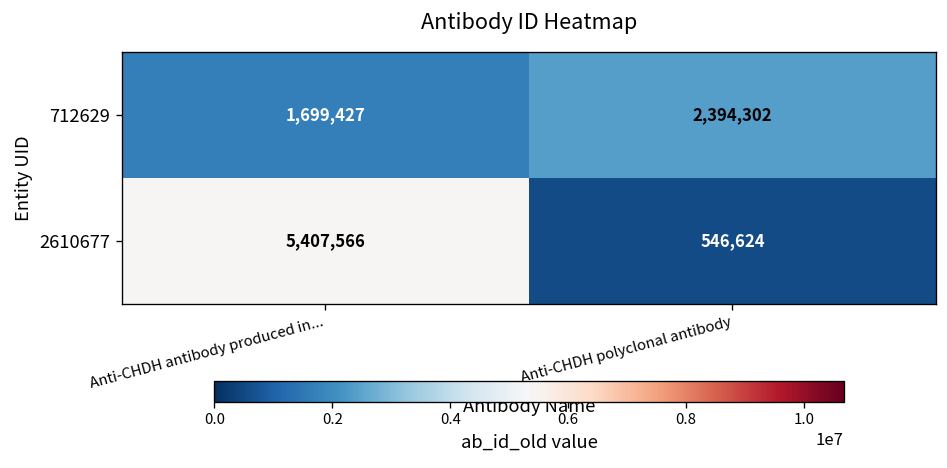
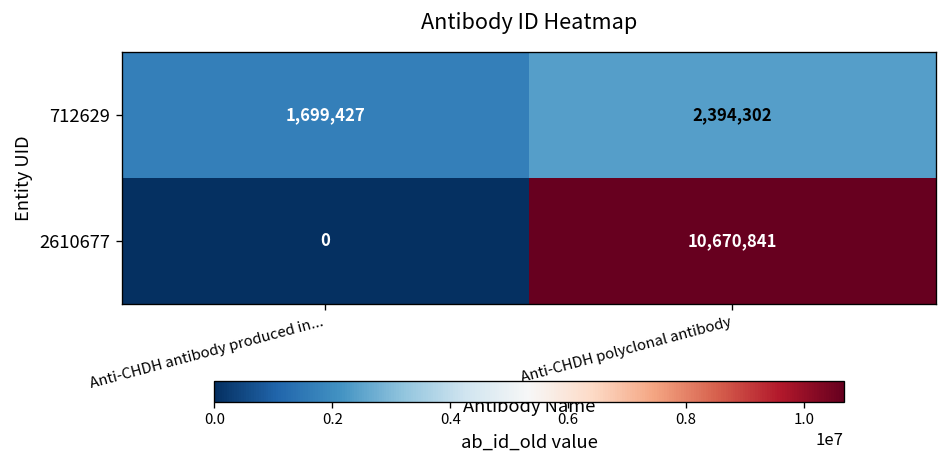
2610677, Anti-CHDH antibody produced in...: 5,407,566 -> 0
2610677, Anti-CHDH polyclonal antibody: 546,624 -> 10,670,841
